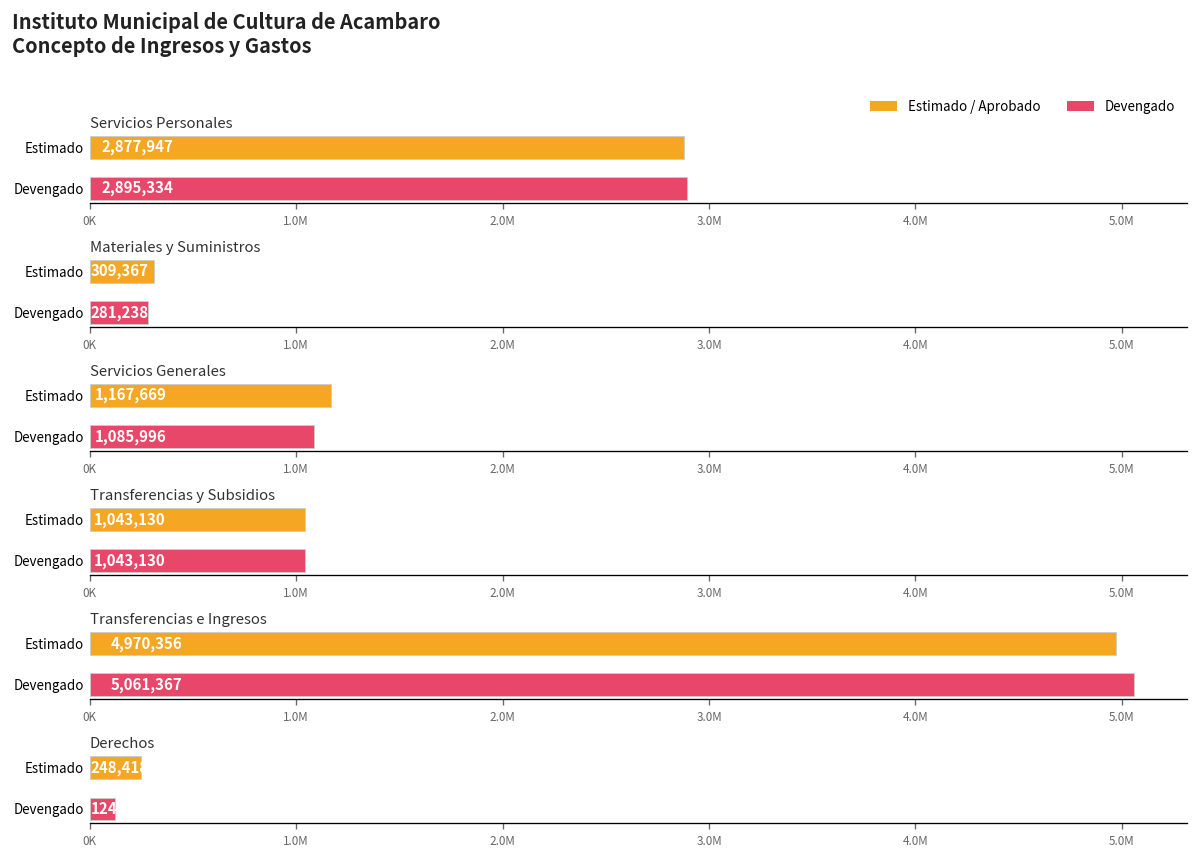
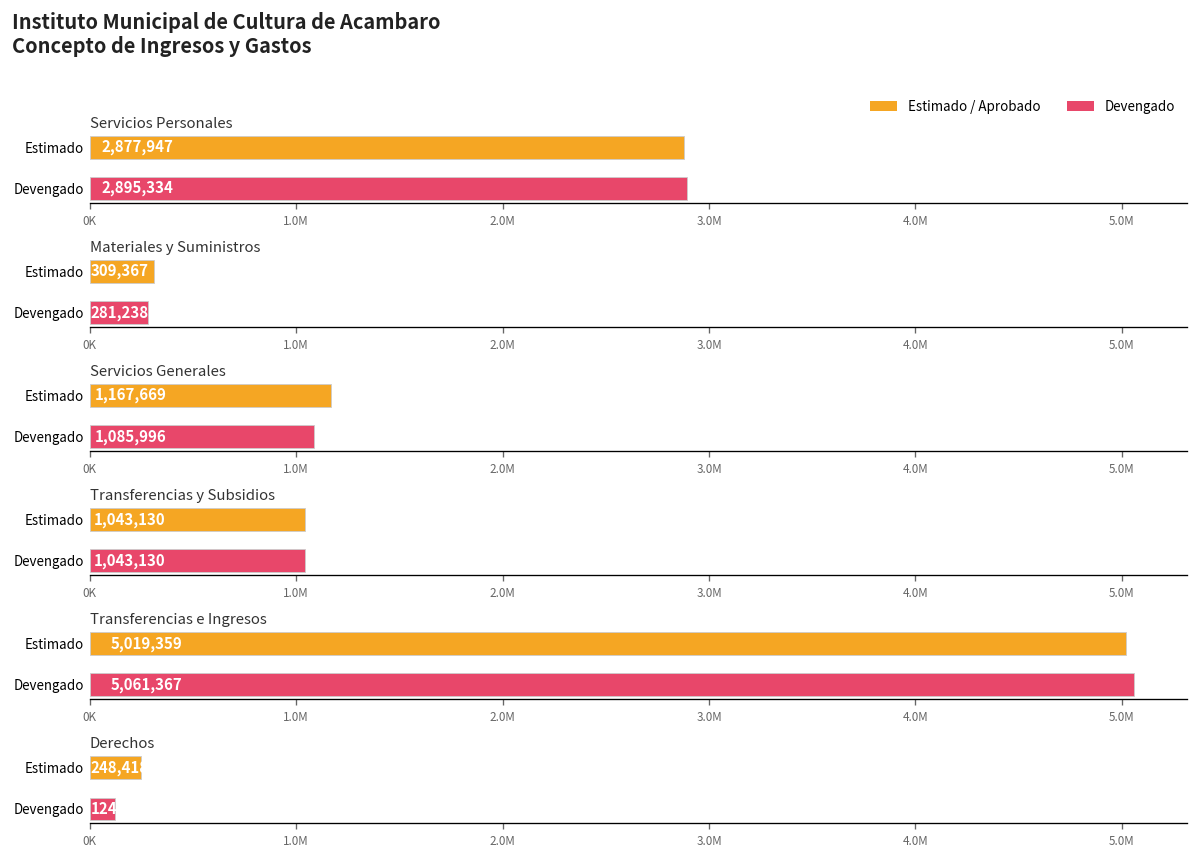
Transferencias e Ingresos, Estimado: 4,970,356 -> 5,019,359
